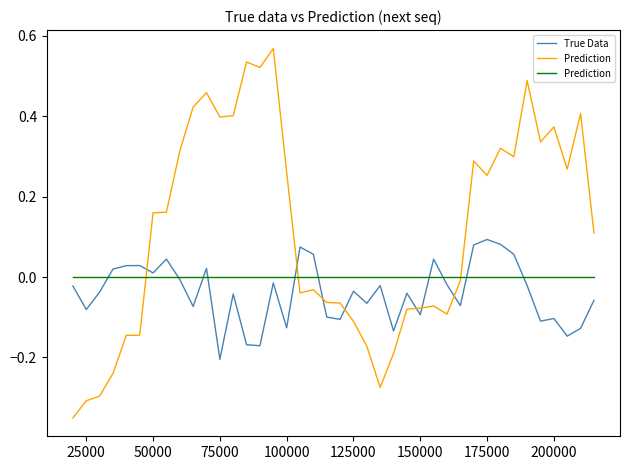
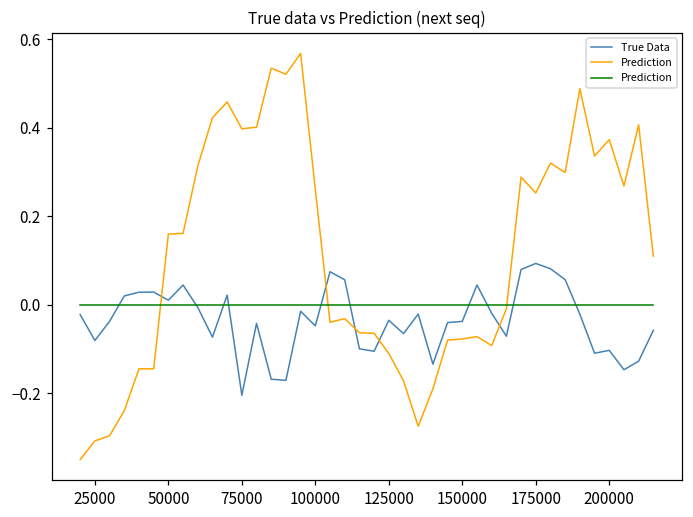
True Data, 100000: -0.13 -> -0.05
True Data, 150000: -0.09 -> -0.04
